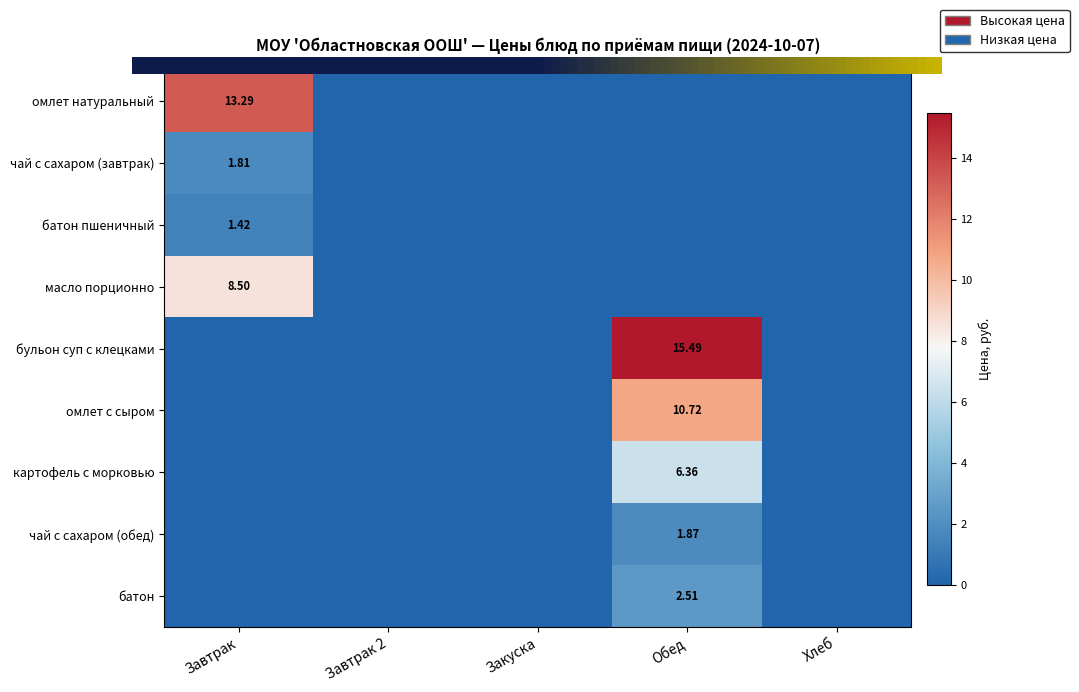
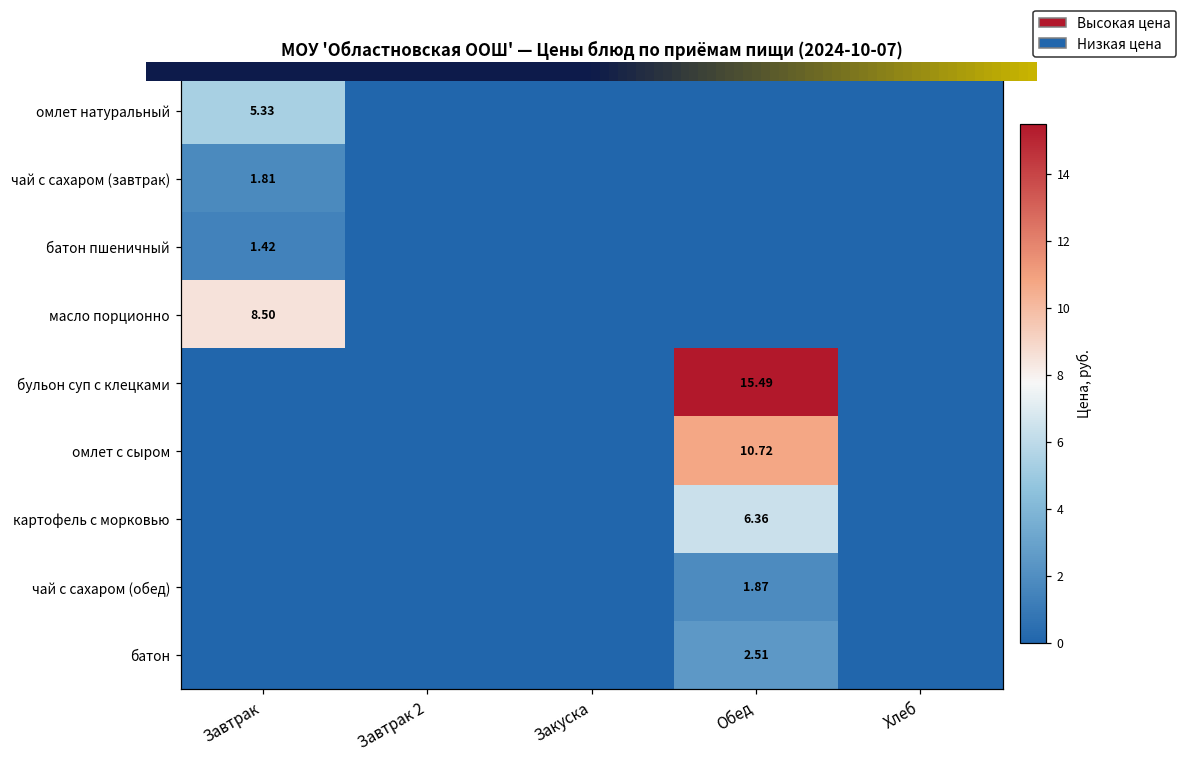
омлет натуральный, Завтрак: 13.29 -> 5.33
